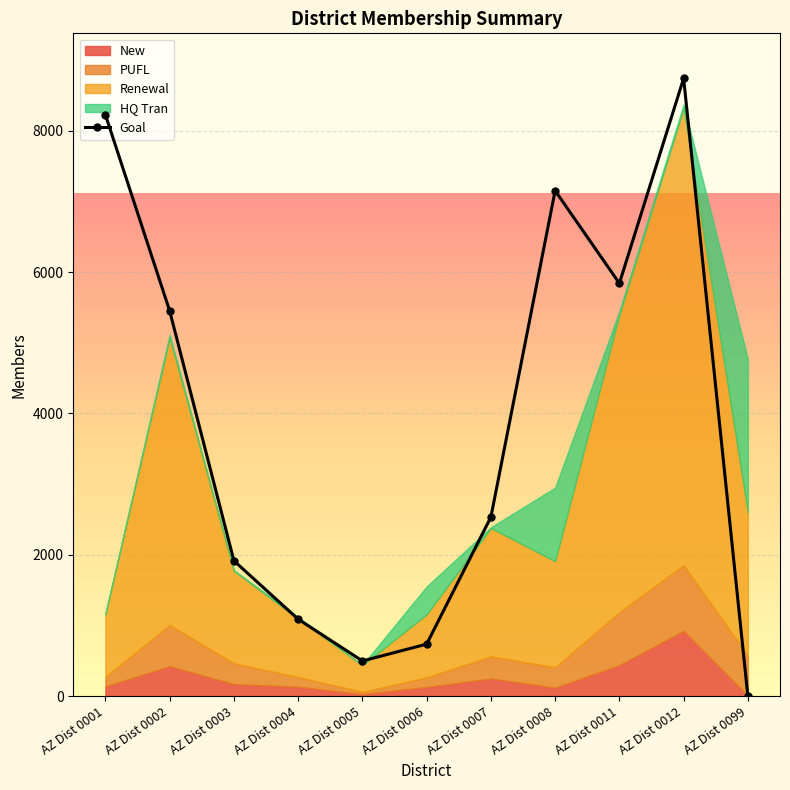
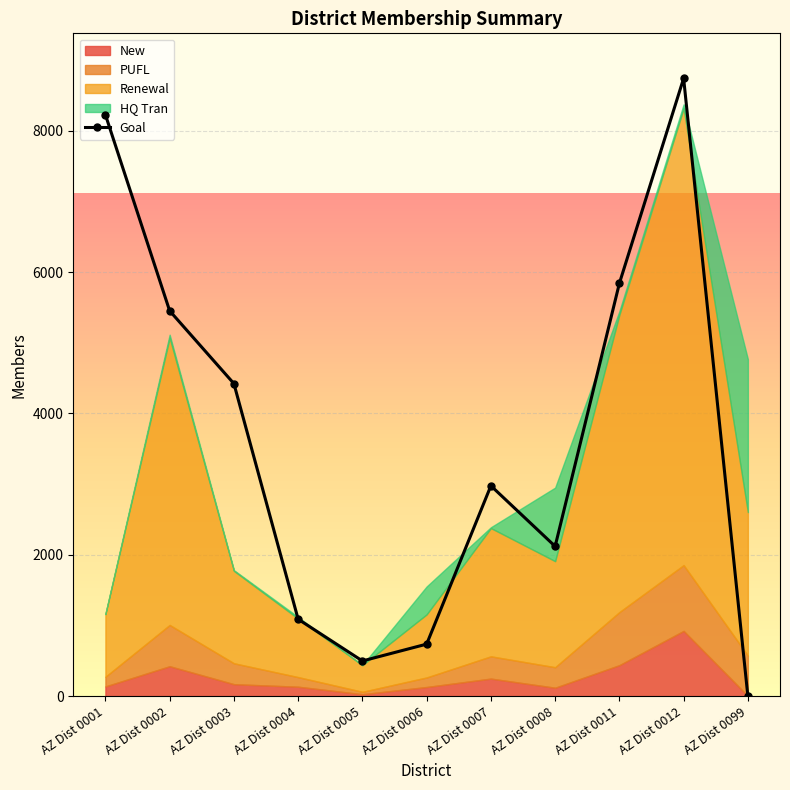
Goal, AZ Dist 0003: 1900 -> 4400
Goal, AZ Dist 0007: 2500 -> 3000
Goal, AZ Dist 0008: 7200 -> 2100
